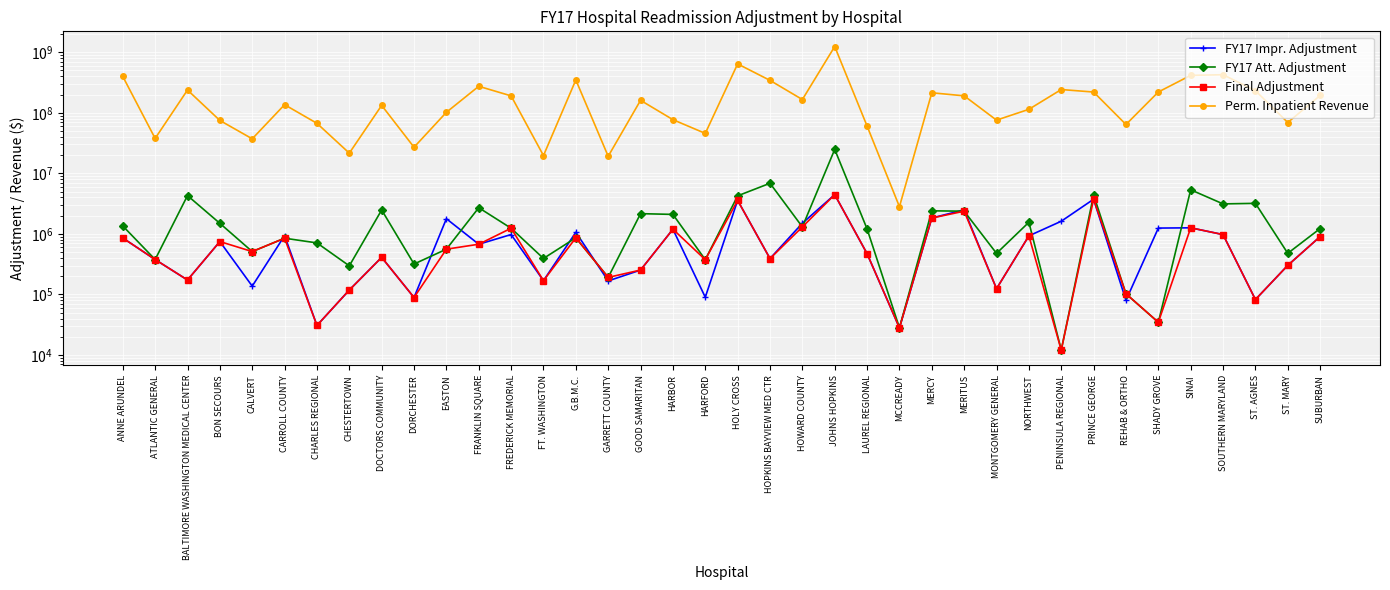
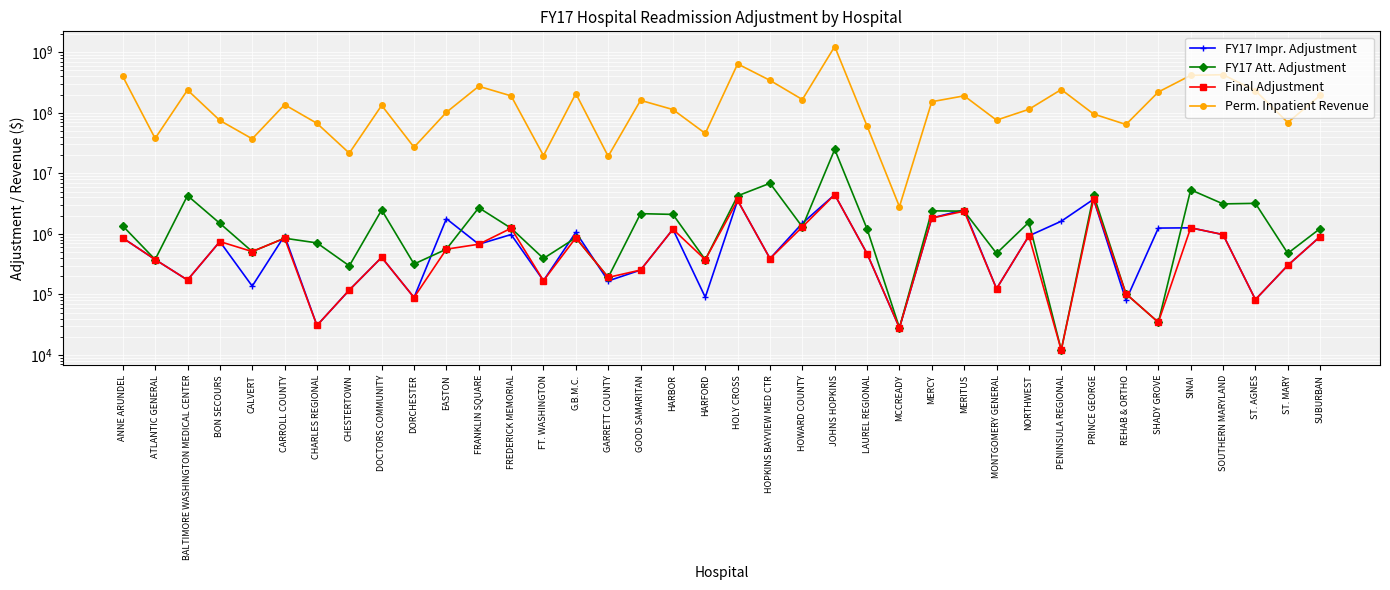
Perm. Inpatient Revenue, G.B.M.C.: 300000000 -> 210000000
Perm. Inpatient Revenue, HARBOR: 80000000 -> 110000000
Perm. Inpatient Revenue, MERCY: 210000000 -> 150000000
Perm. Inpatient Revenue, PRINCE GEORGE: 220000000 -> 100000000
